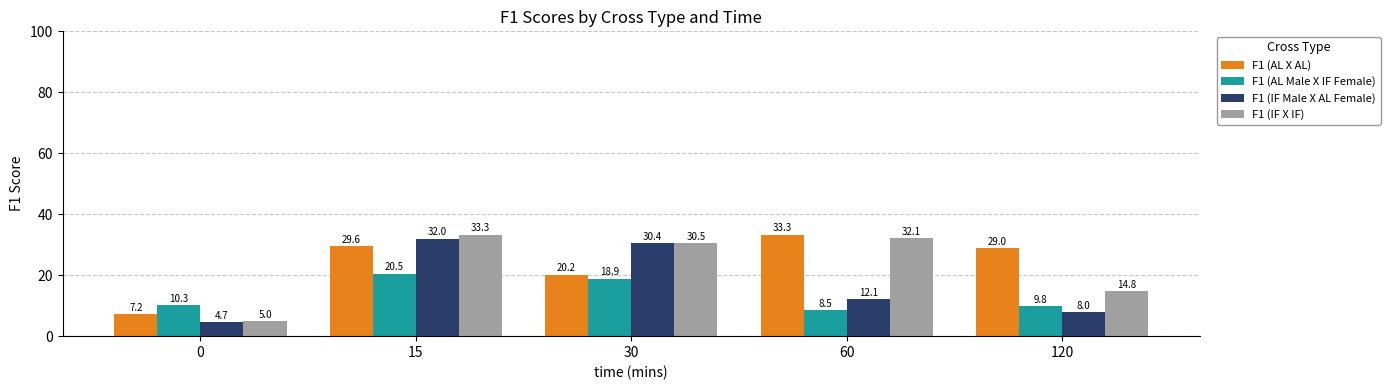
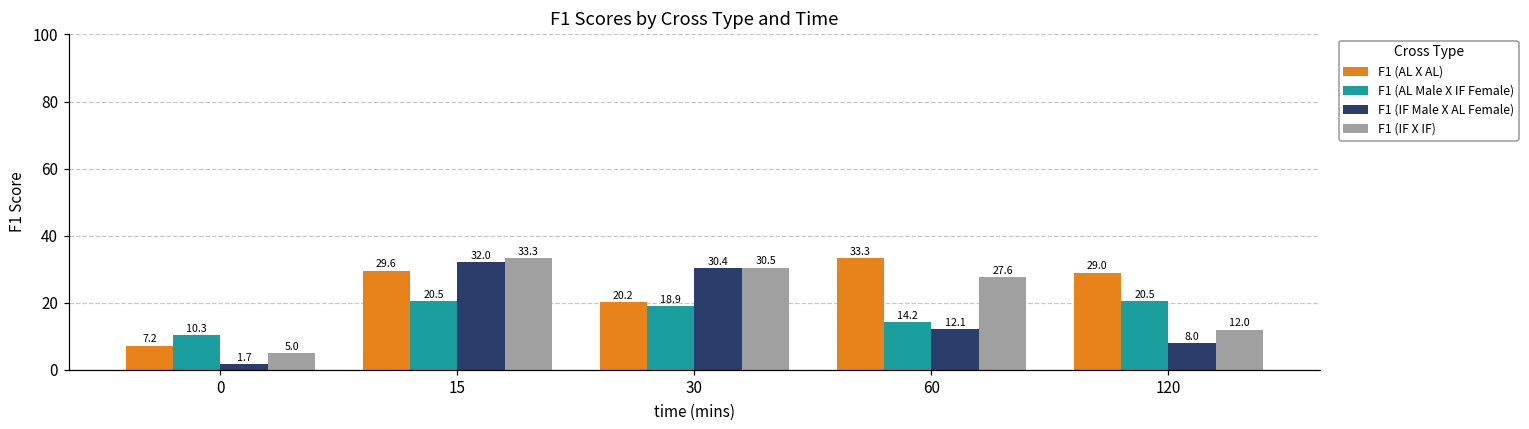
F1 (IF Male X AL Female), 0: 4.7 -> 1.7
F1 (AL Male X IF Female), 60: 8.5 -> 14.2
F1 (IF X IF), 60: 32.1 -> 27.6
F1 (AL Male X IF Female), 120: 9.8 -> 20.5
F1 (IF X IF), 120: 14.8 -> 12.0
